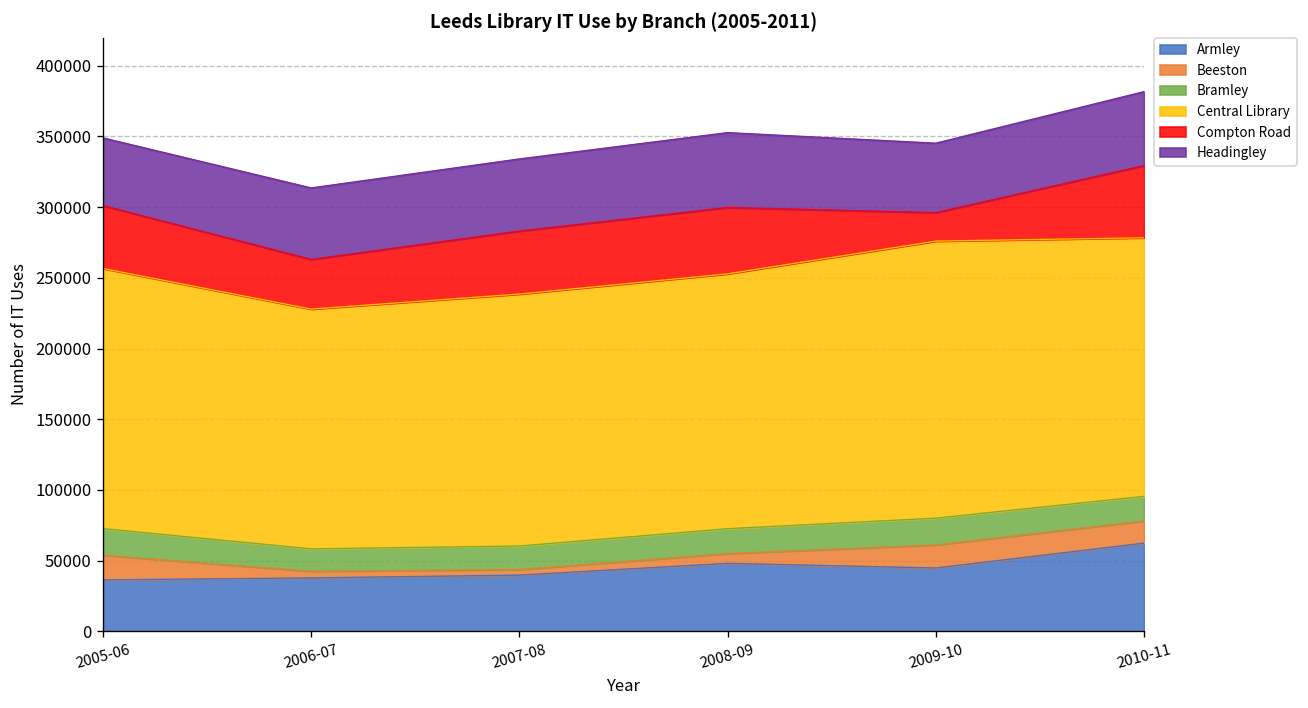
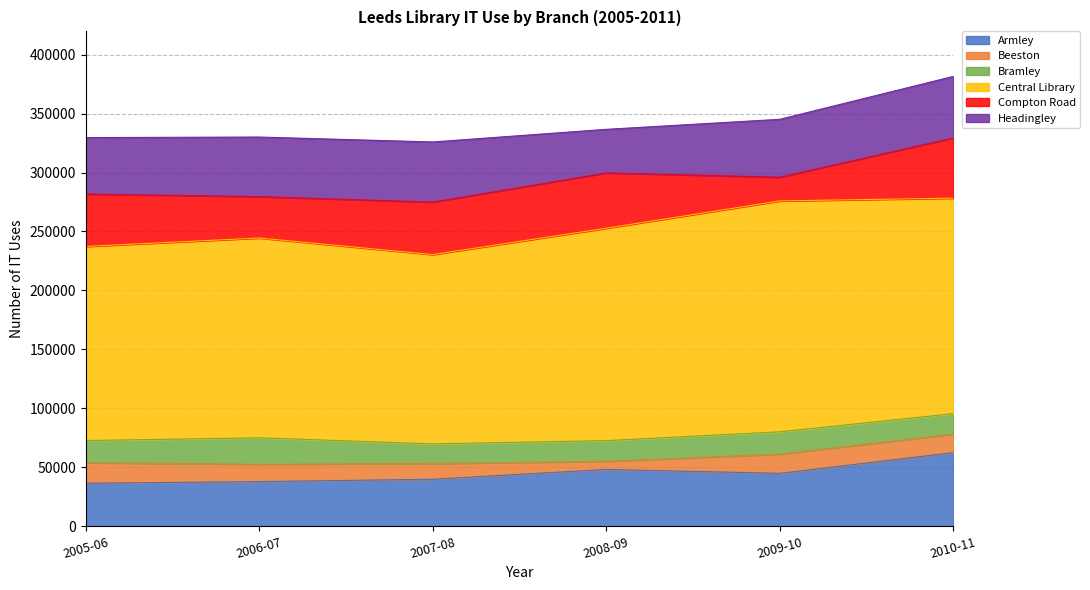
Central Library, 2005-06: 184000 -> 165000
Beeston, 2006-07: 5000 -> 15000
Bramley, 2006-07: 16000 -> 22000
Beeston, 2007-08: 4000 -> 13000
Central Library, 2007-08: 178000 -> 161000
Headingley, 2008-09: 53000 -> 37000
